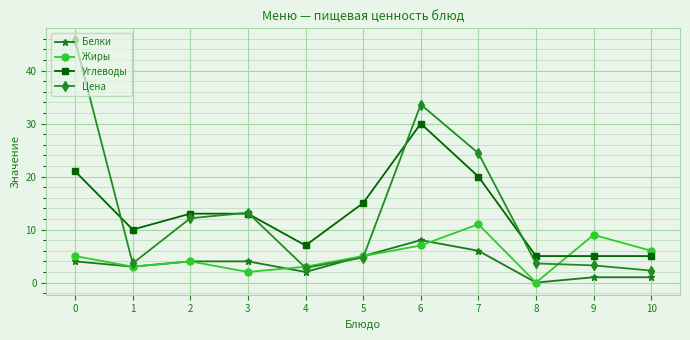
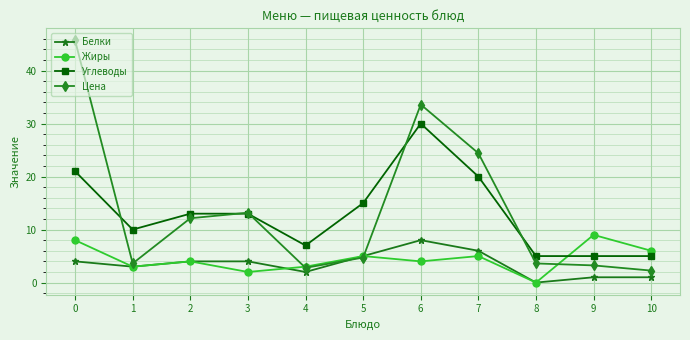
Жиры, 0: 5 -> 8
Жиры, 6: 7 -> 4
Жиры, 7: 11 -> 5
